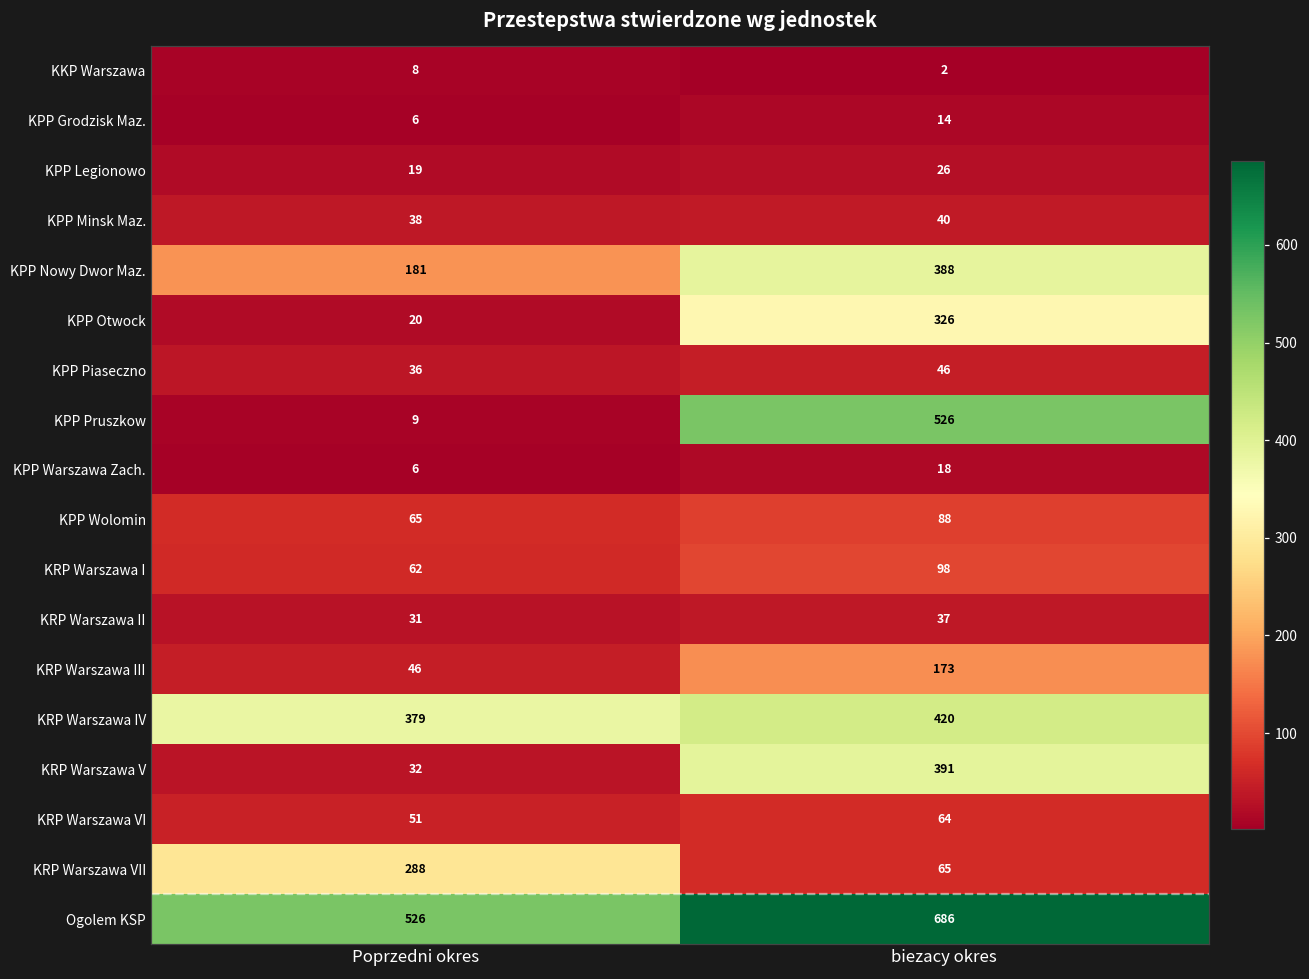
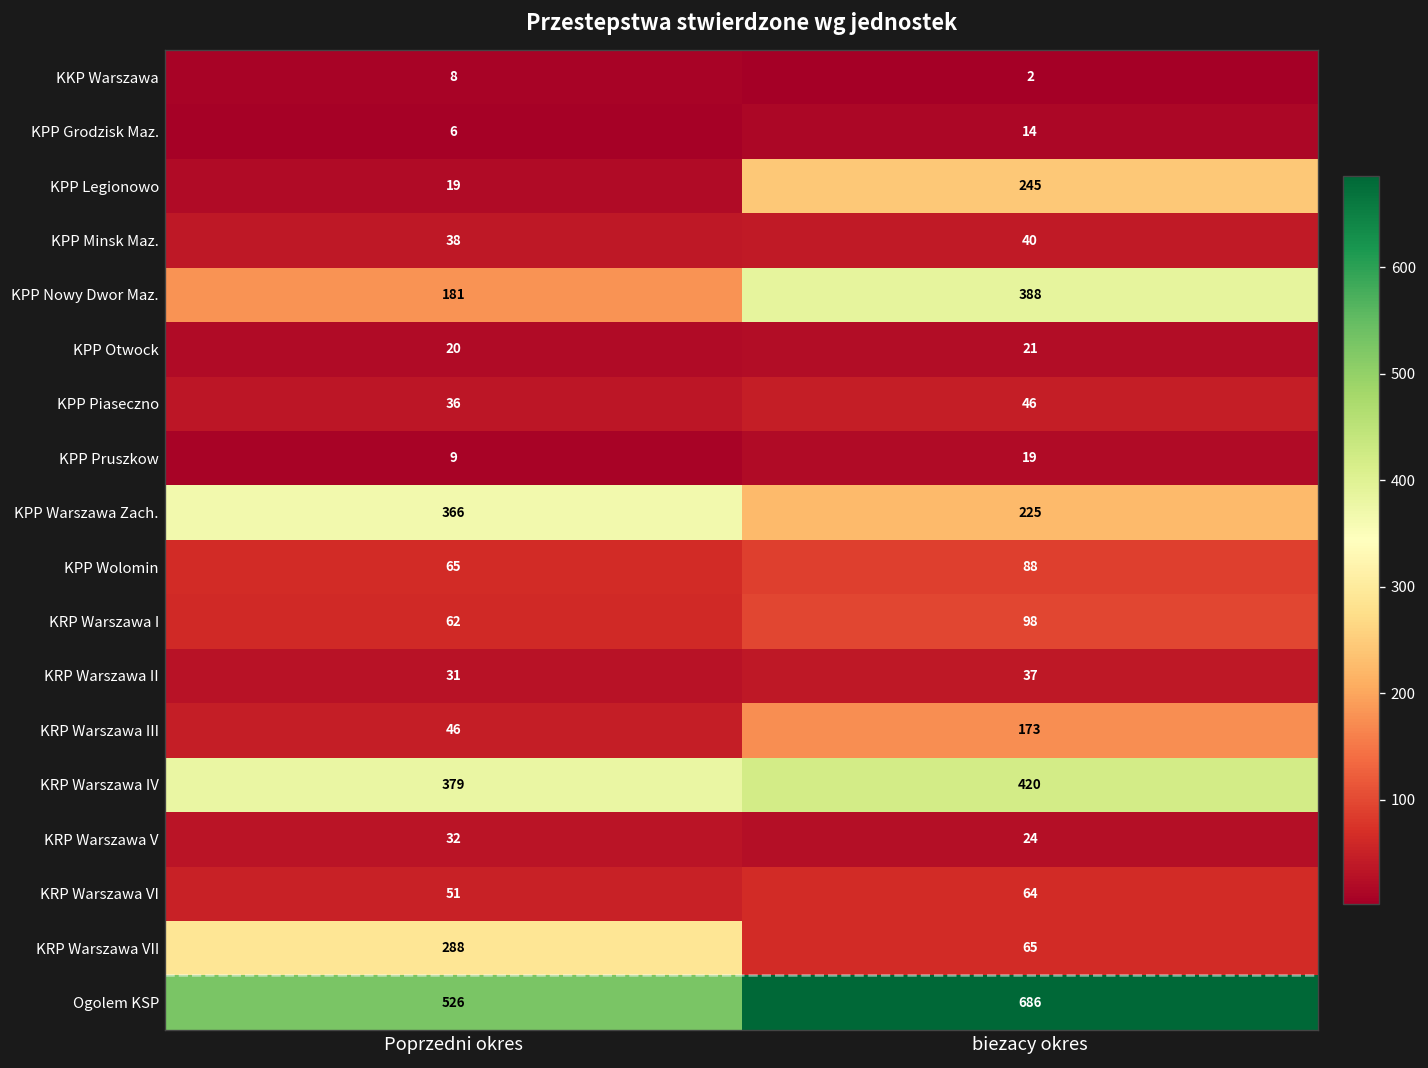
KPP Legionowo, biezacy okres: 26 -> 245
KPP Otwock, biezacy okres: 326 -> 21
KPP Pruszkow, biezacy okres: 526 -> 19
KPP Warszawa Zach., Poprzedni okres: 6 -> 366
KPP Warszawa Zach., biezacy okres: 18 -> 225
KRP Warszawa V, biezacy okres: 391 -> 24
